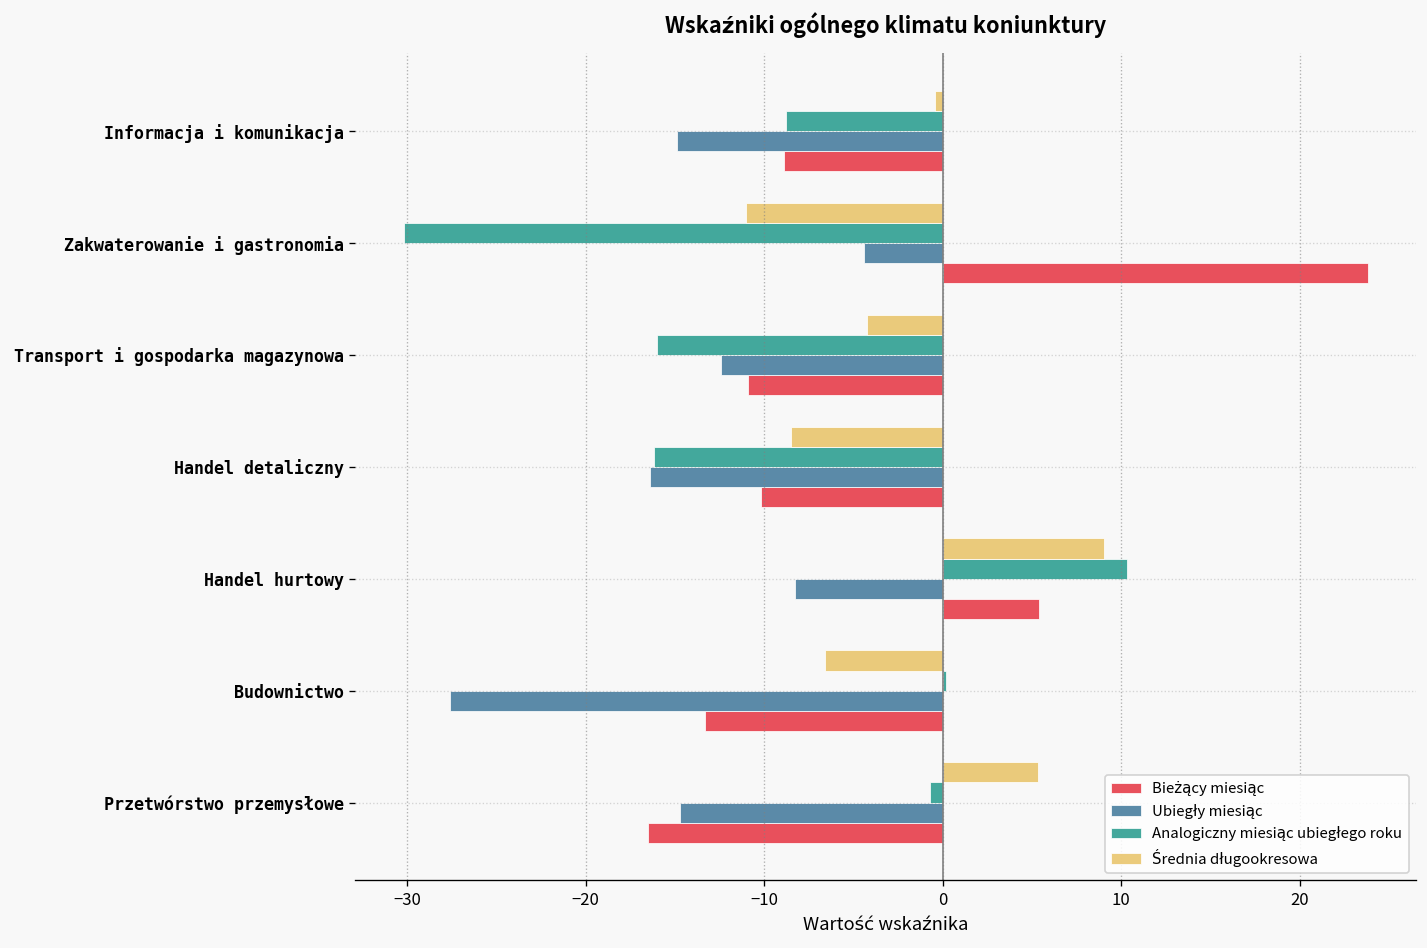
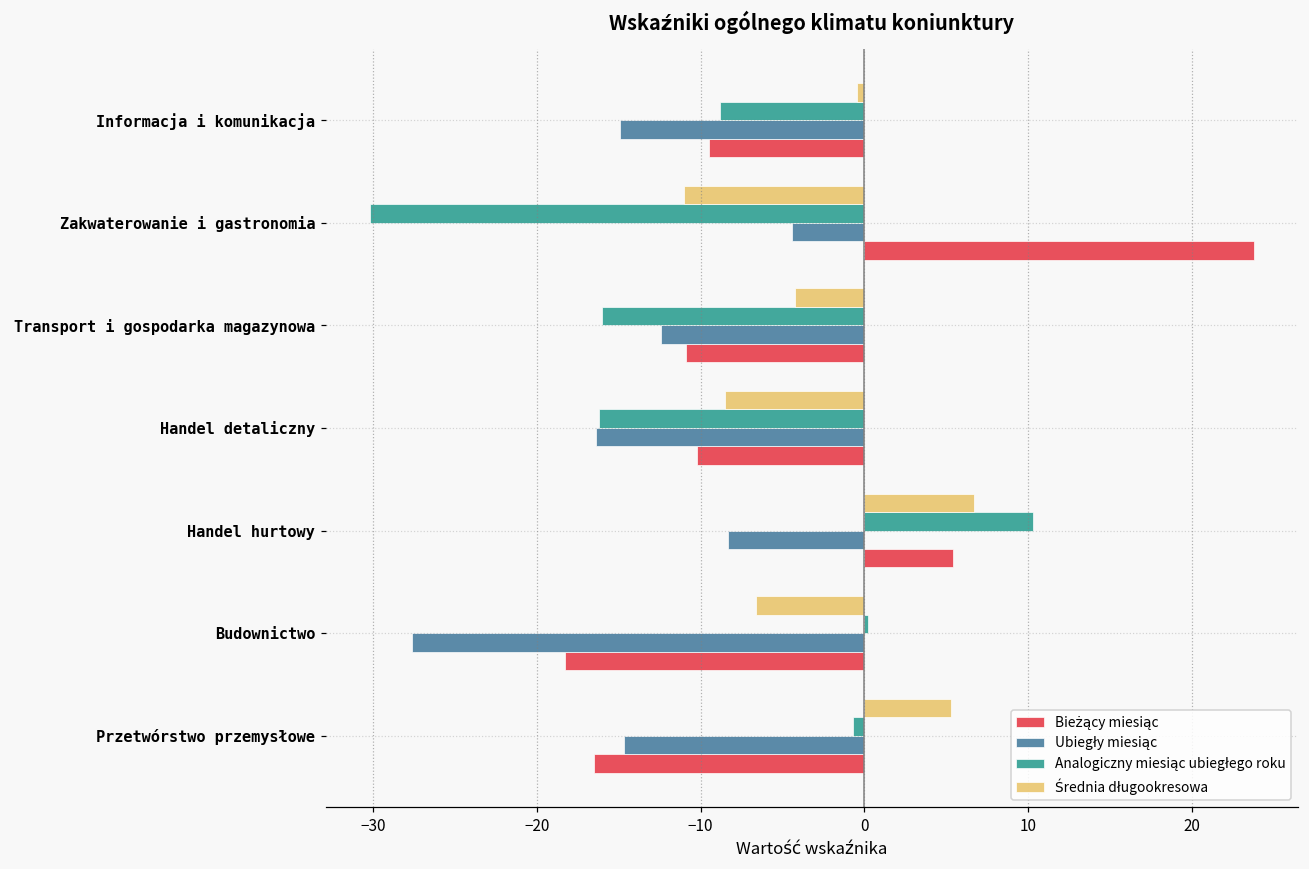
Bieżący miesiąc, Informacja i komunikacja: -8.9 -> -9.5
Średnia długookresowa, Handel hurtowy: 9.0 -> 6.7
Bieżący miesiąc, Budownictwo: -13.3 -> -18.3
